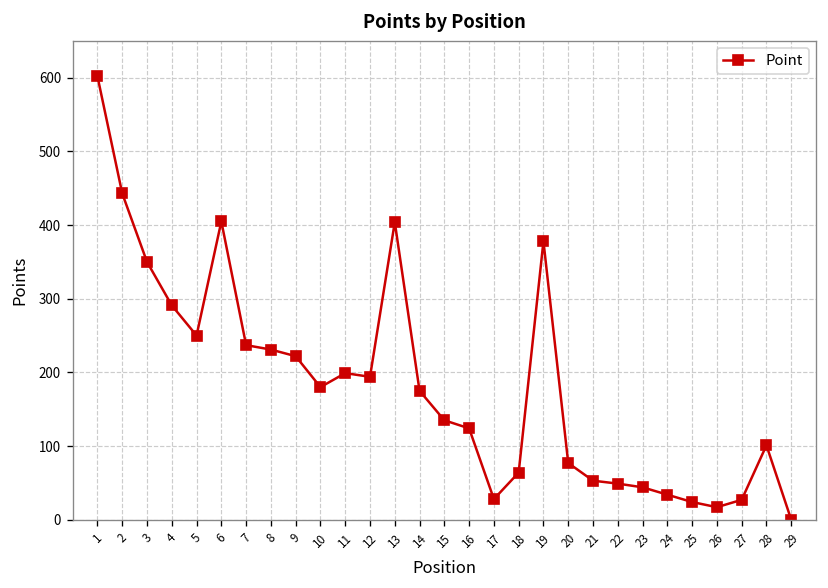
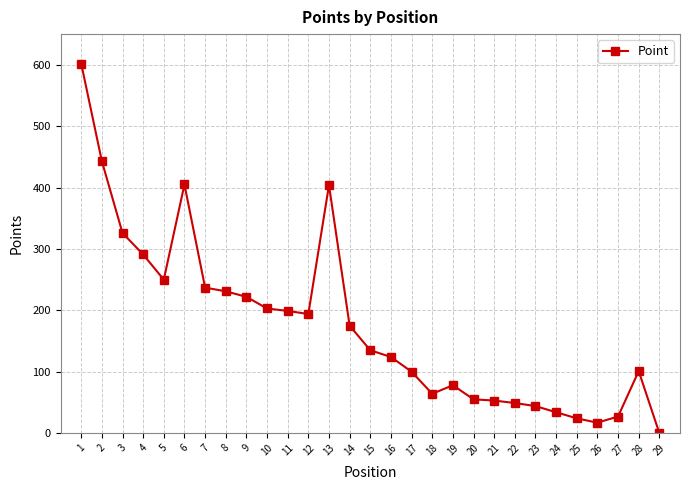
3: 350 -> 330
10: 180 -> 200
17: 30 -> 100
19: 380 -> 80
20: 80 -> 60
